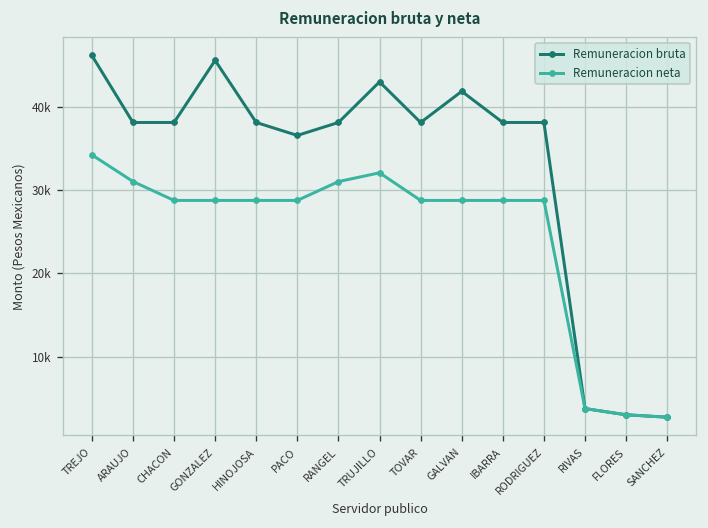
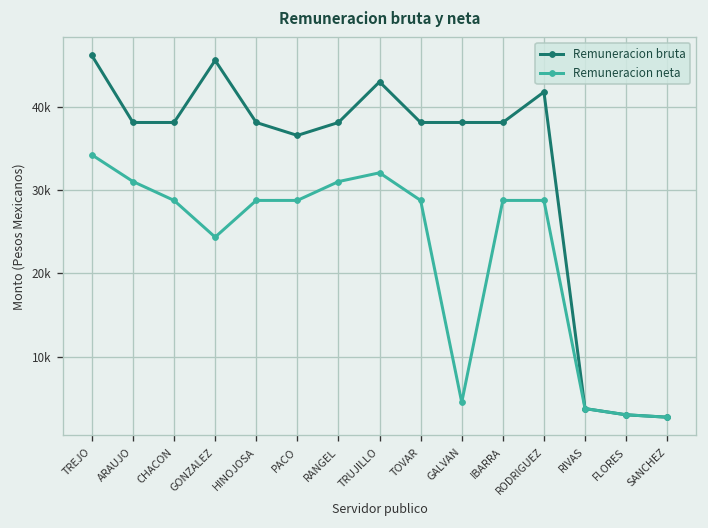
Remuneracion neta, GONZALEZ: 29000 -> 24000
Remuneracion bruta, GALVAN: 42000 -> 38000
Remuneracion neta, GALVAN: 29000 -> 5000
Remuneracion bruta, RODRIGUEZ: 38000 -> 42000
